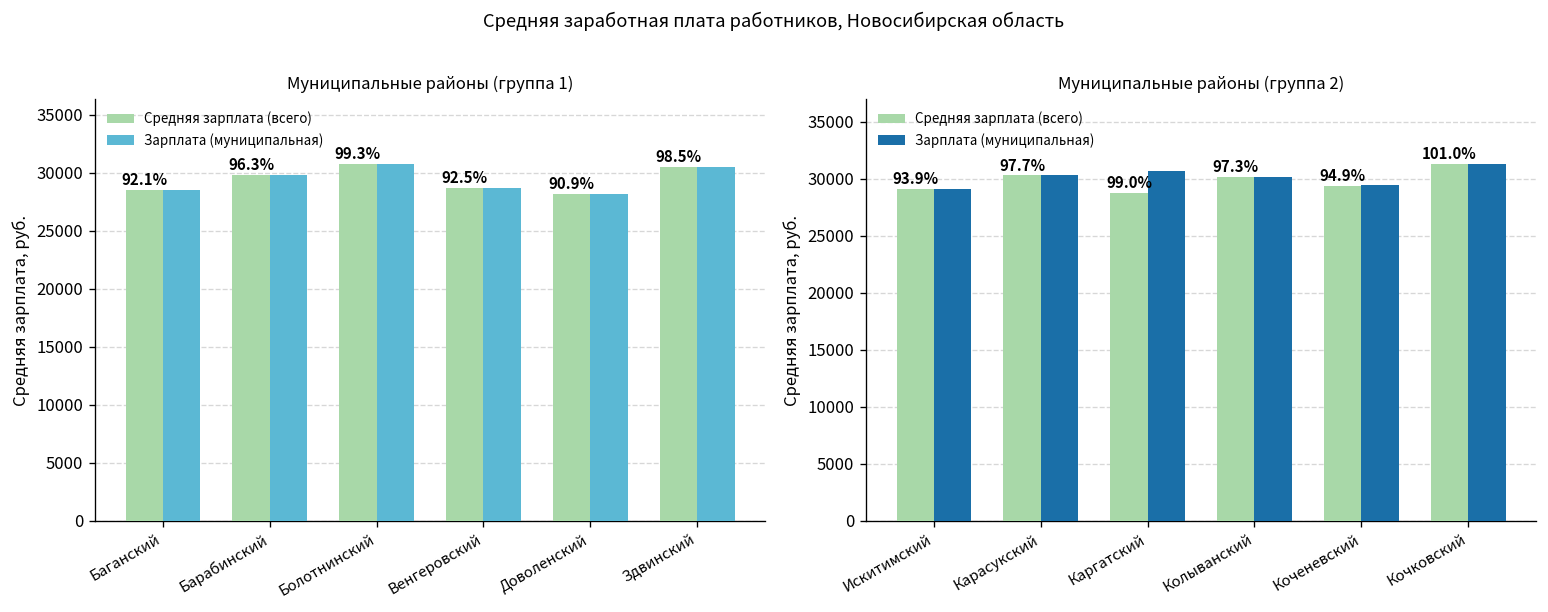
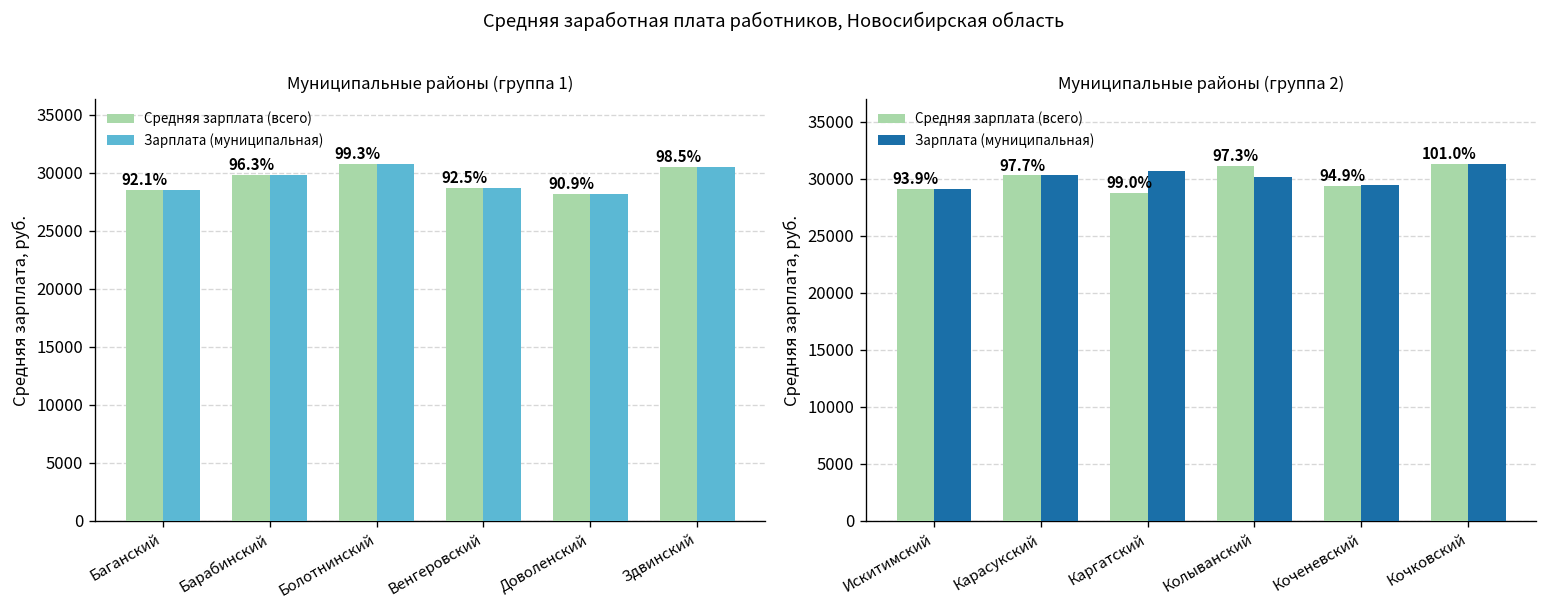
Муниципальные районы (группа 2), Средняя зарплата (всего), Колыванский: 30000 -> 31000
